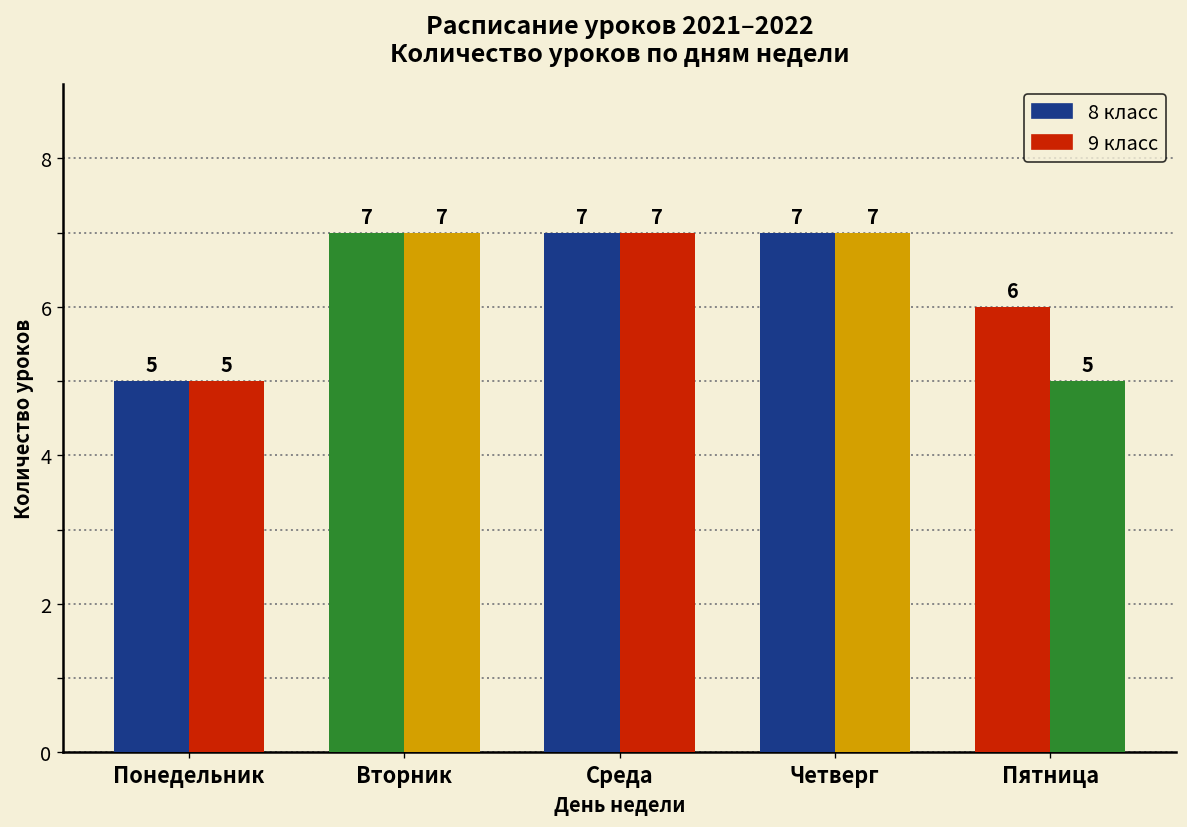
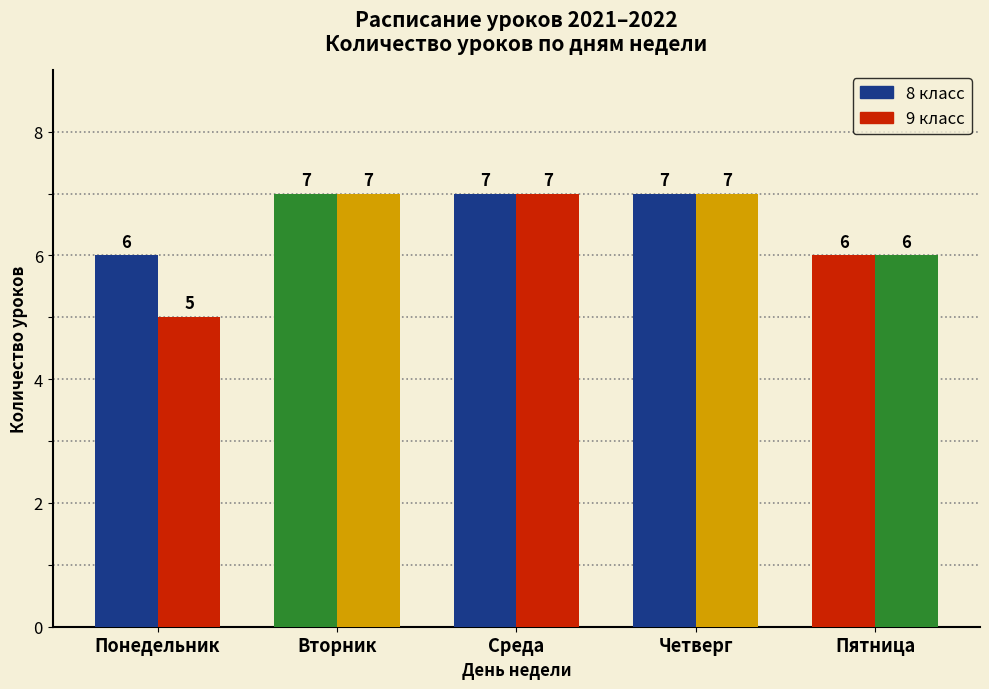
8 класс, Понедельник: 5 -> 6
9 класс, Пятница: 5 -> 6
